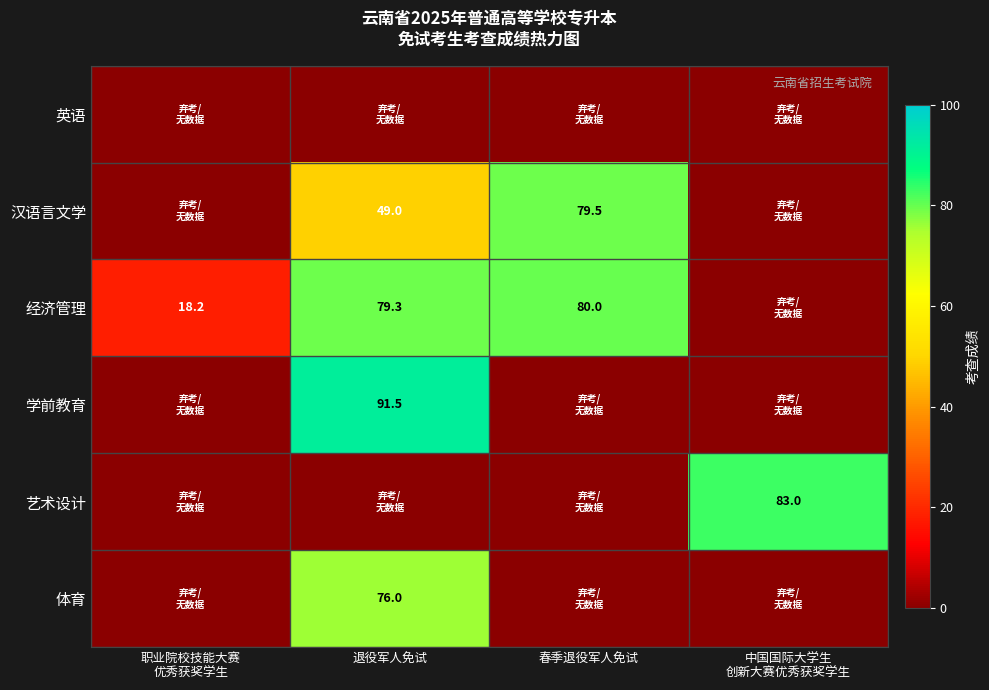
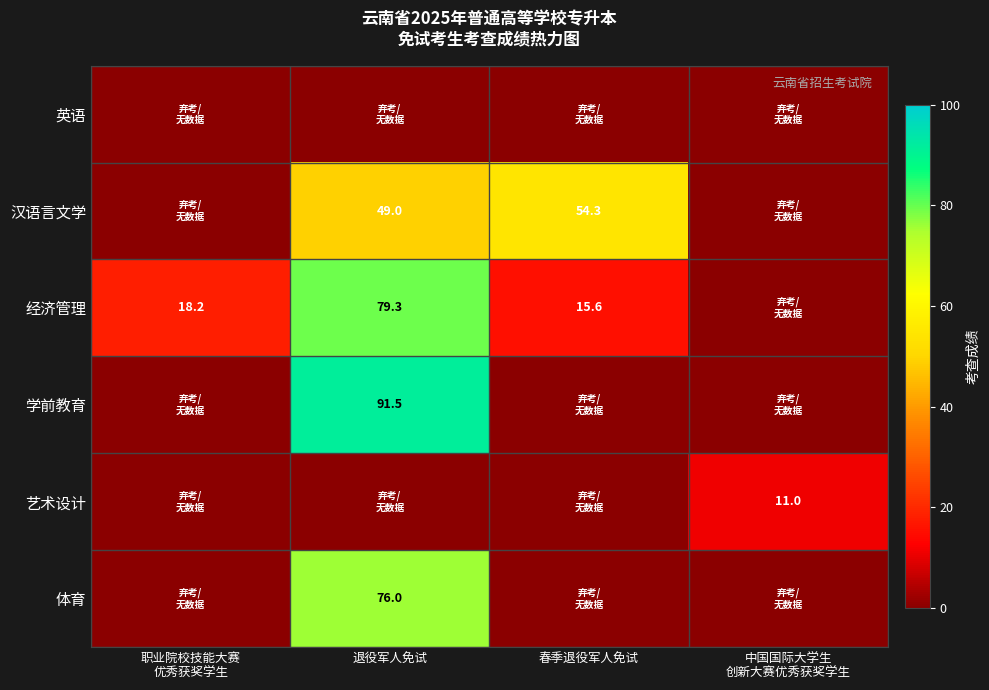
汉语言文学, 春季退役军人免试: 79.5 -> 54.3
经济管理, 春季退役军人免试: 80.0 -> 15.6
艺术设计, 中国国际大学生 创新大赛优秀获奖学生: 83.0 -> 11.0
